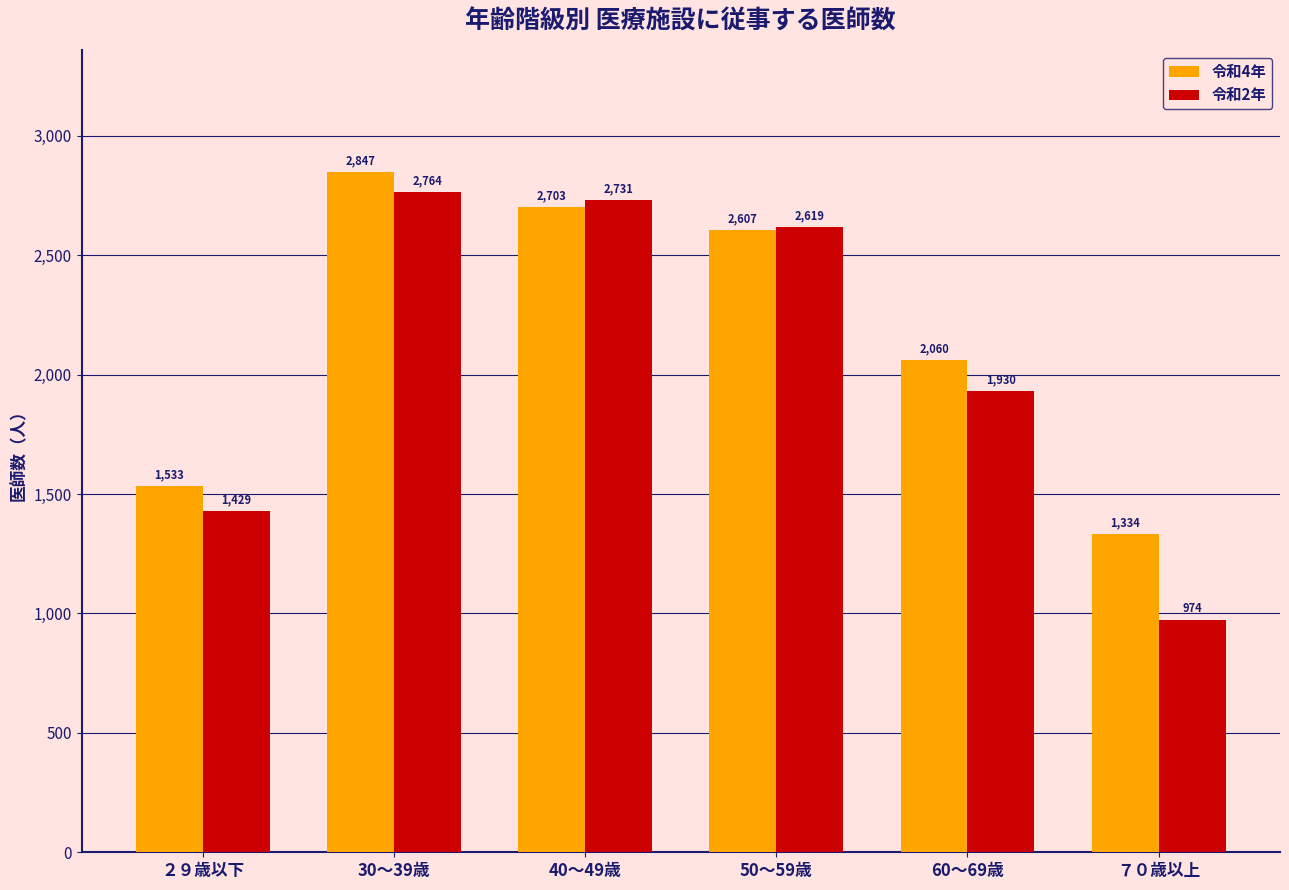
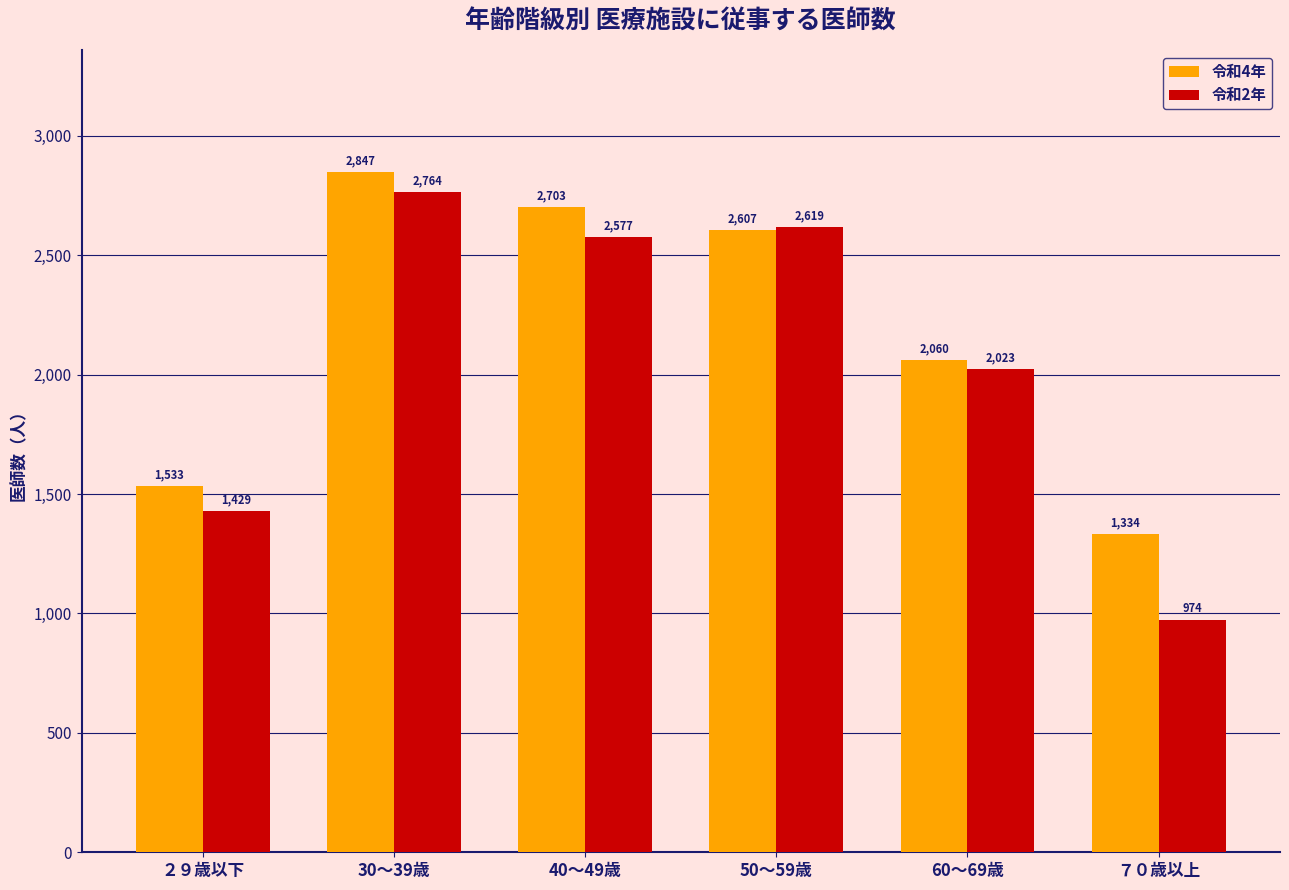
令和2年, 40～49歳: 2,731 -> 2,577
令和2年, 60～69歳: 1,930 -> 2,023
